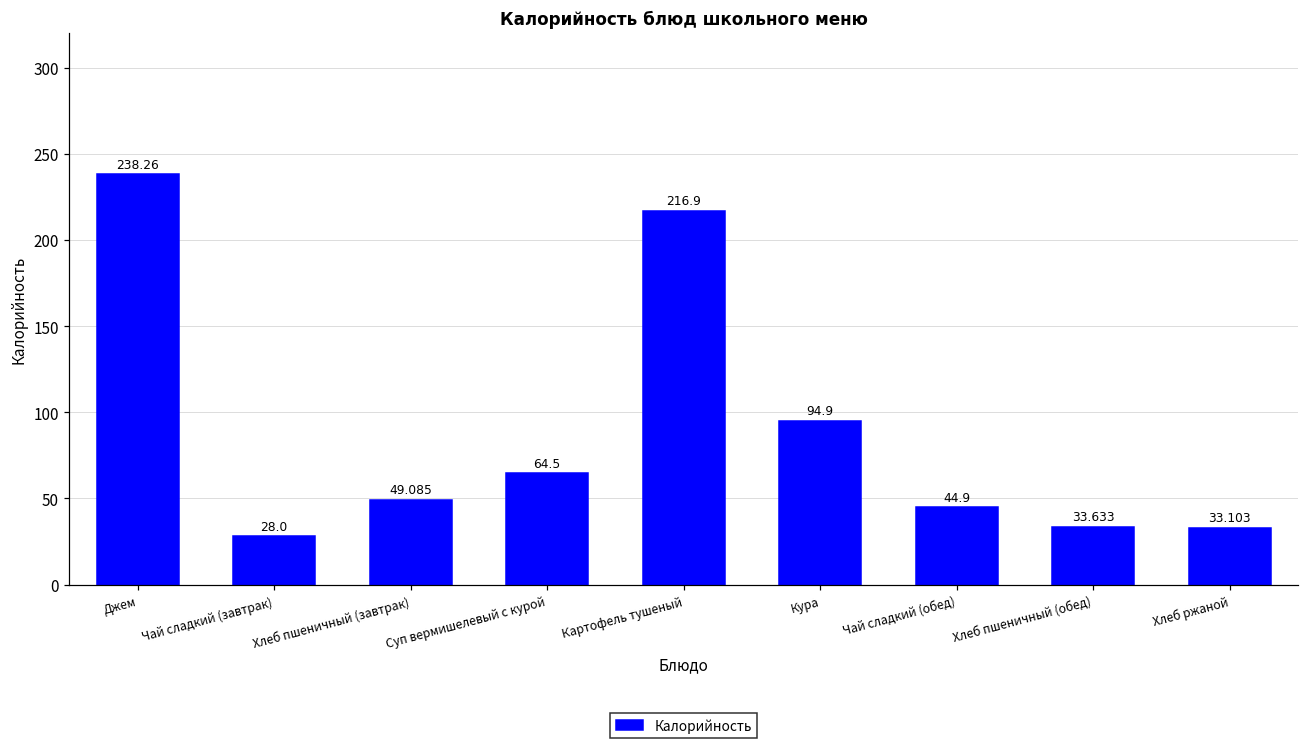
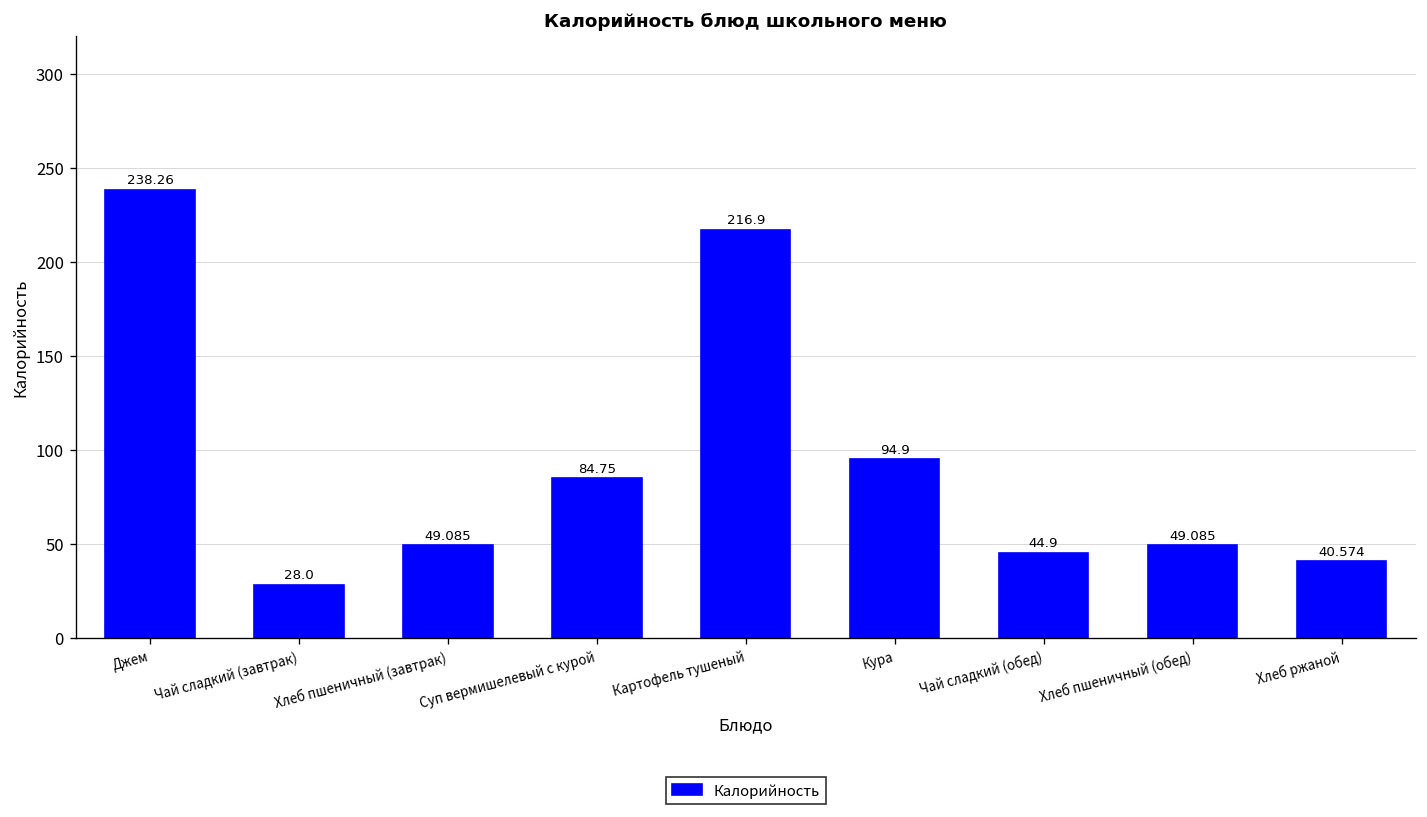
Суп вермишелевый с курой: 64.5 -> 84.75
Хлеб пшеничный (обед): 33.633 -> 49.085
Хлеб ржаной: 33.103 -> 40.574
